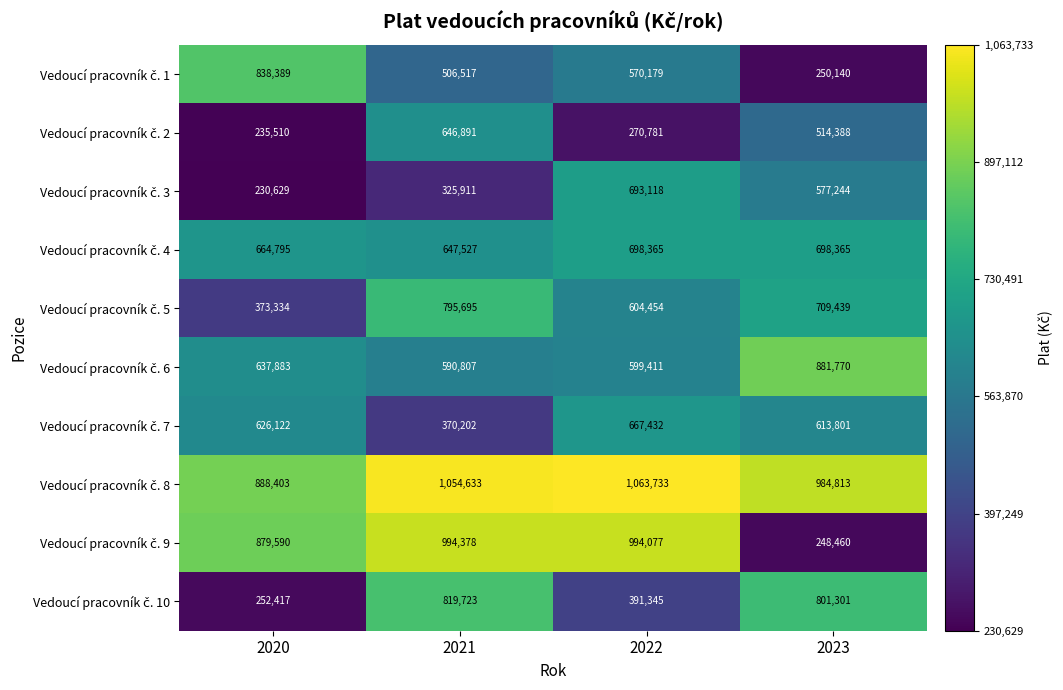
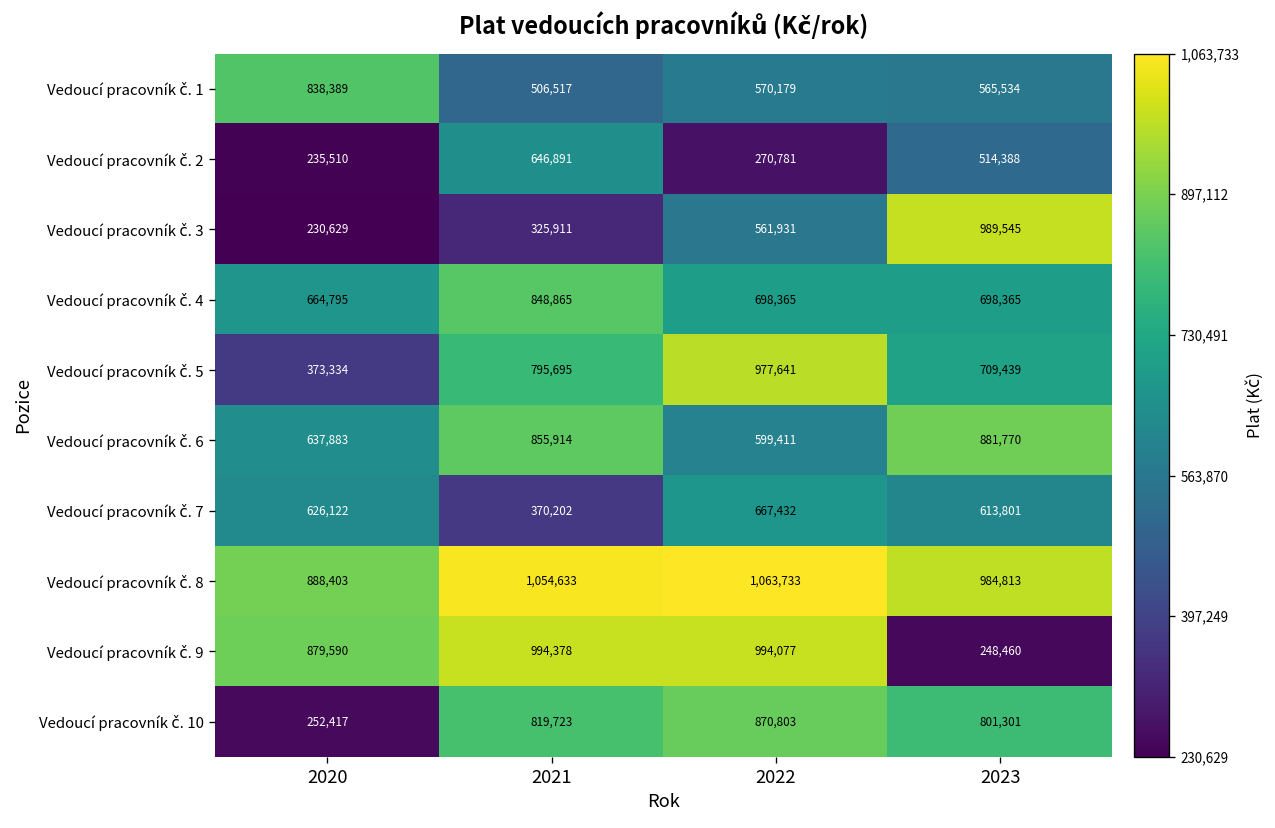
Vedoucí pracovník č. 1, 2023: 250,140 -> 565,534
Vedoucí pracovník č. 3, 2022: 693,118 -> 561,931
Vedoucí pracovník č. 3, 2023: 577,244 -> 989,545
Vedoucí pracovník č. 4, 2021: 647,527 -> 848,865
Vedoucí pracovník č. 5, 2022: 604,454 -> 977,641
Vedoucí pracovník č. 6, 2021: 590,807 -> 855,914
Vedoucí pracovník č. 10, 2022: 391,345 -> 870,803
